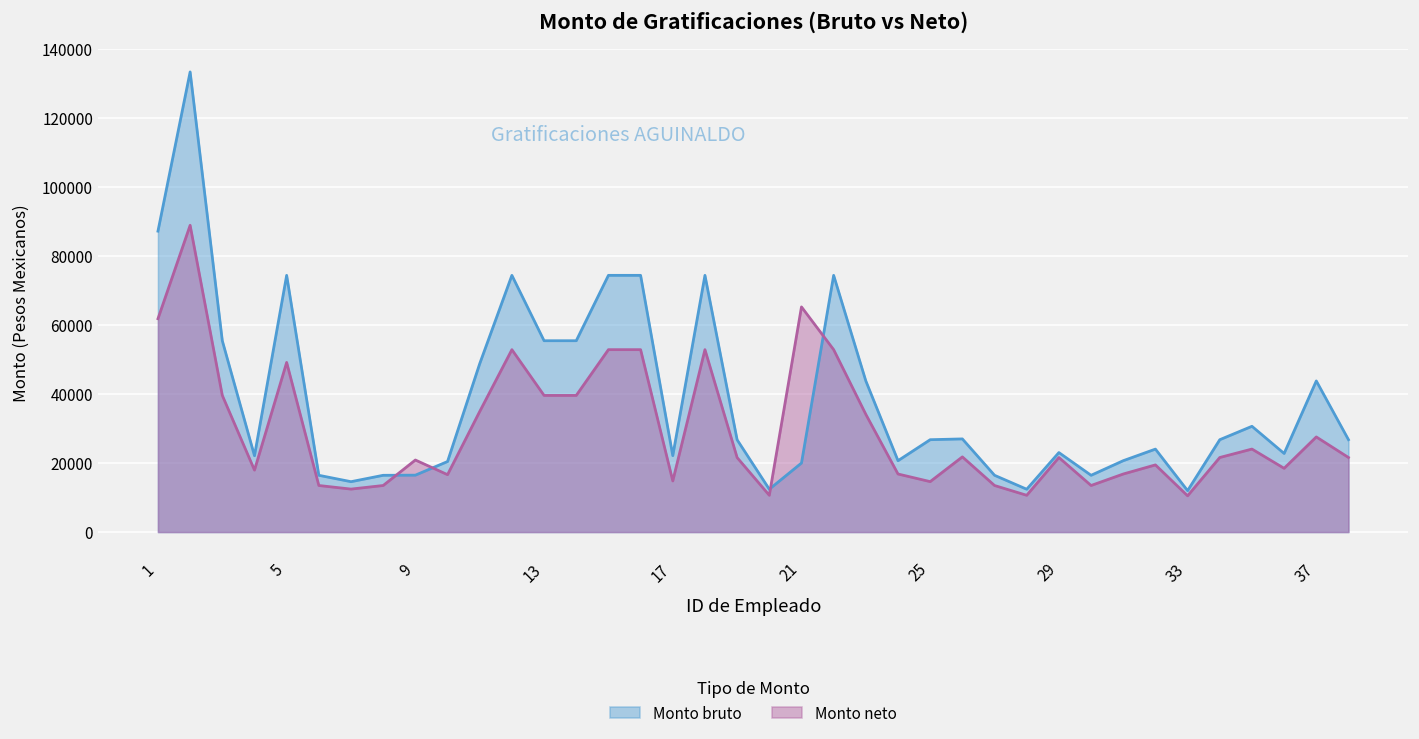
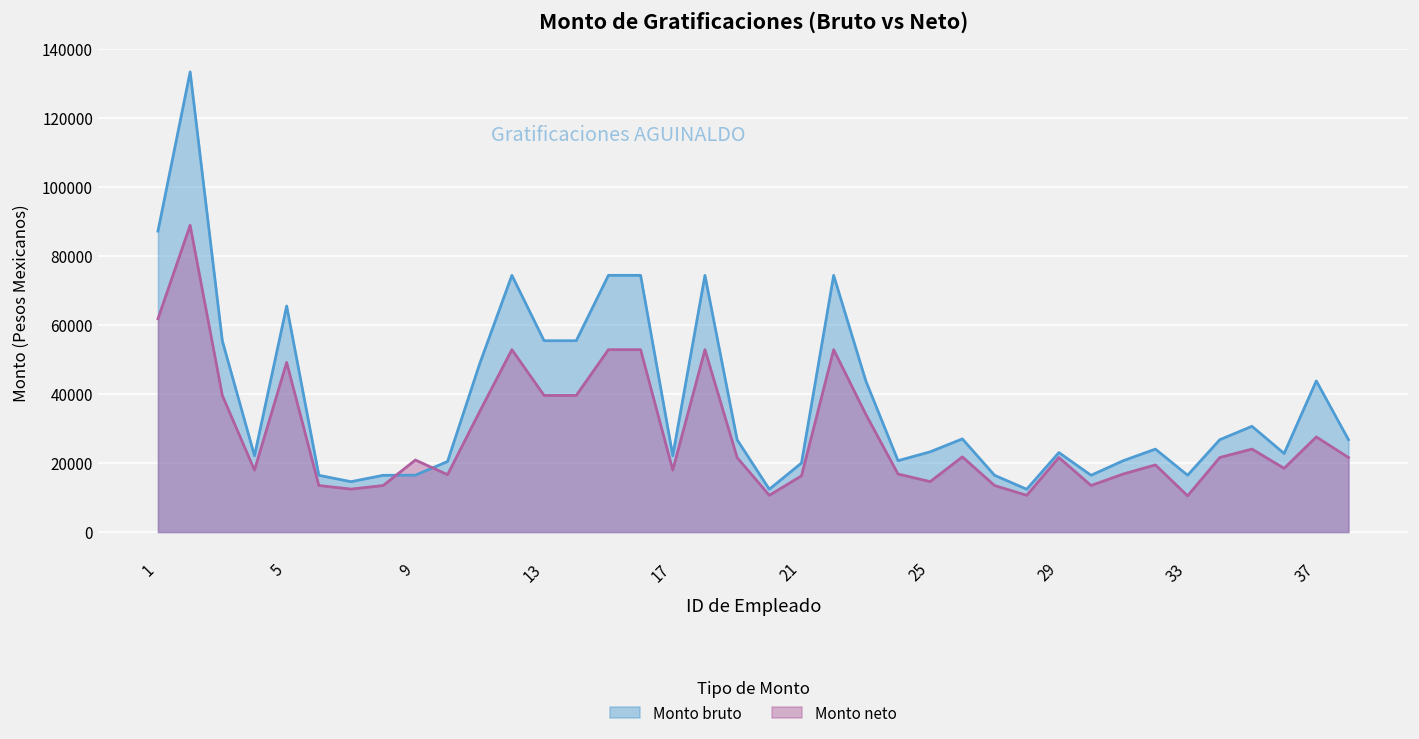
Monto bruto, 5: 74000 -> 66000
Monto neto, 17: 15000 -> 18000
Monto neto, 21: 65000 -> 16000
Monto bruto, 25: 27000 -> 23000
Monto bruto, 33: 12000 -> 16000
